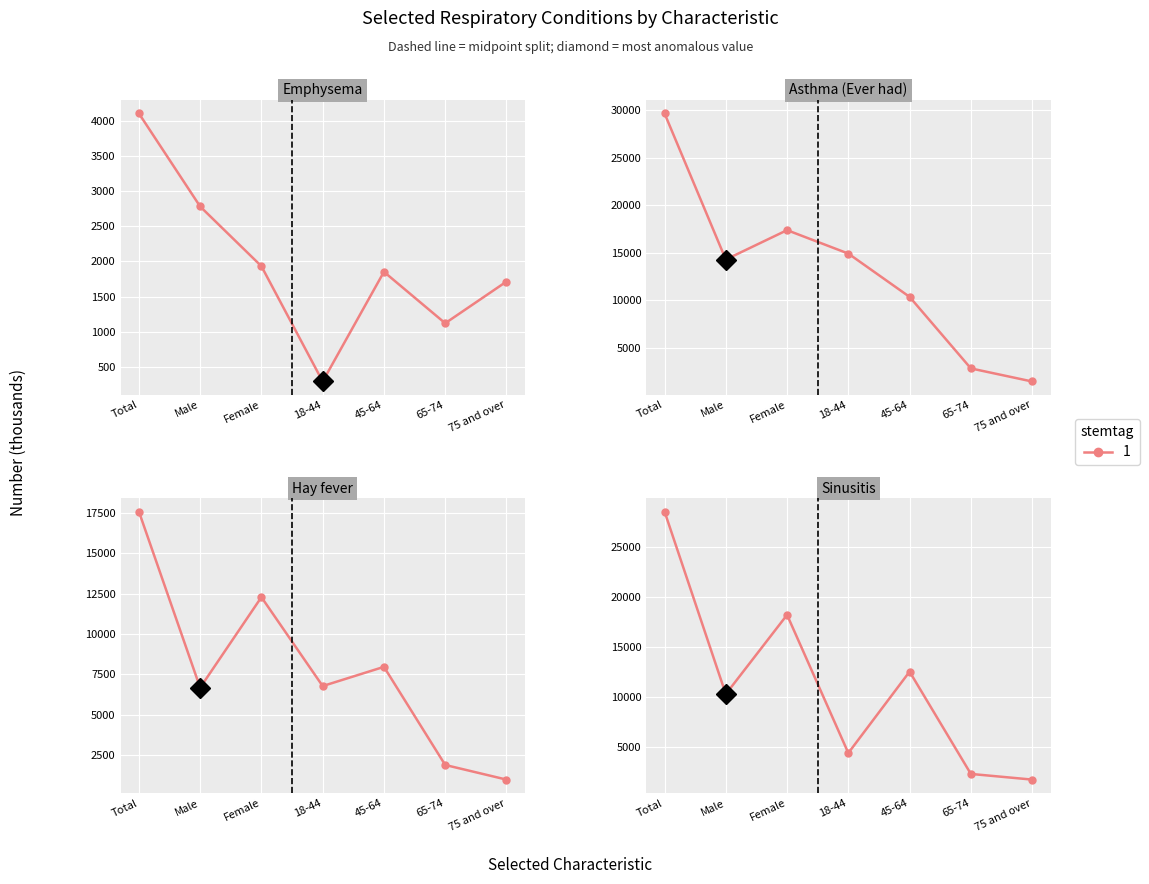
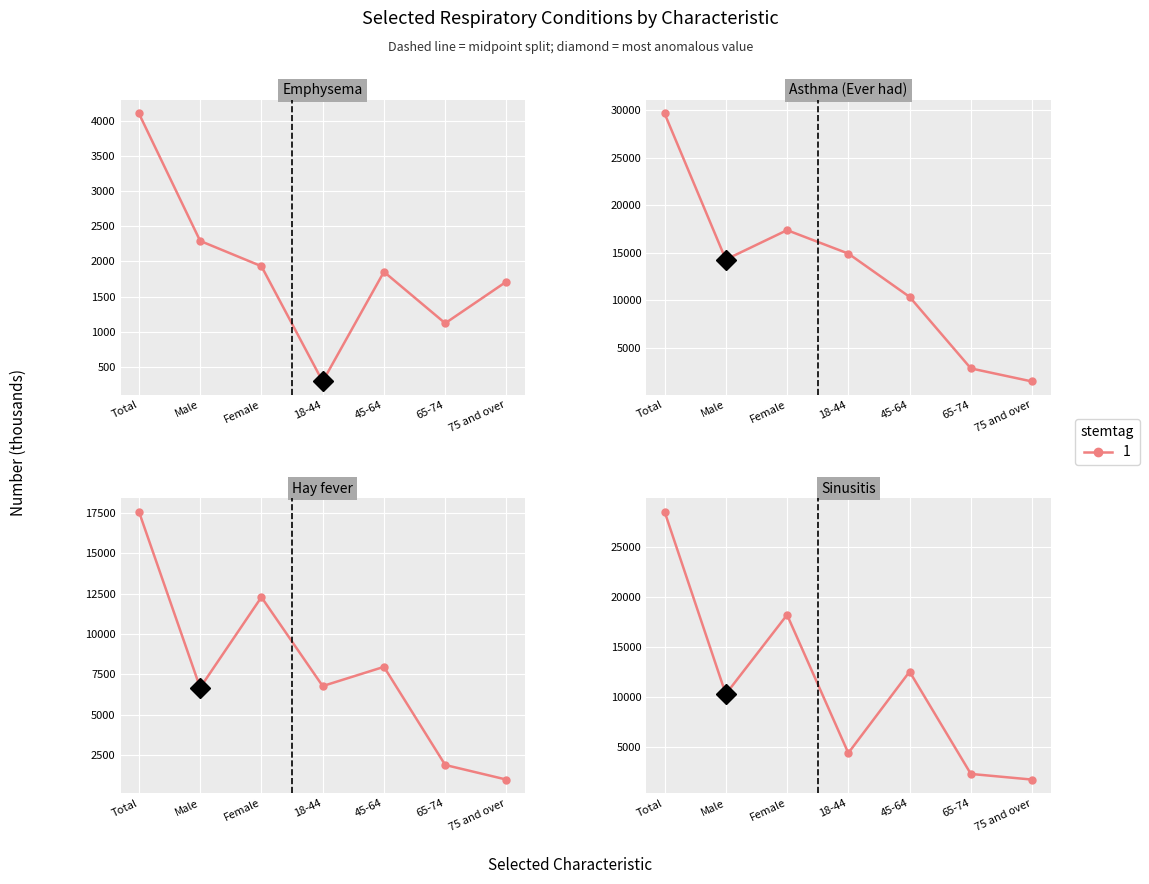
Emphysema, 1, Male: 2800 -> 2300
